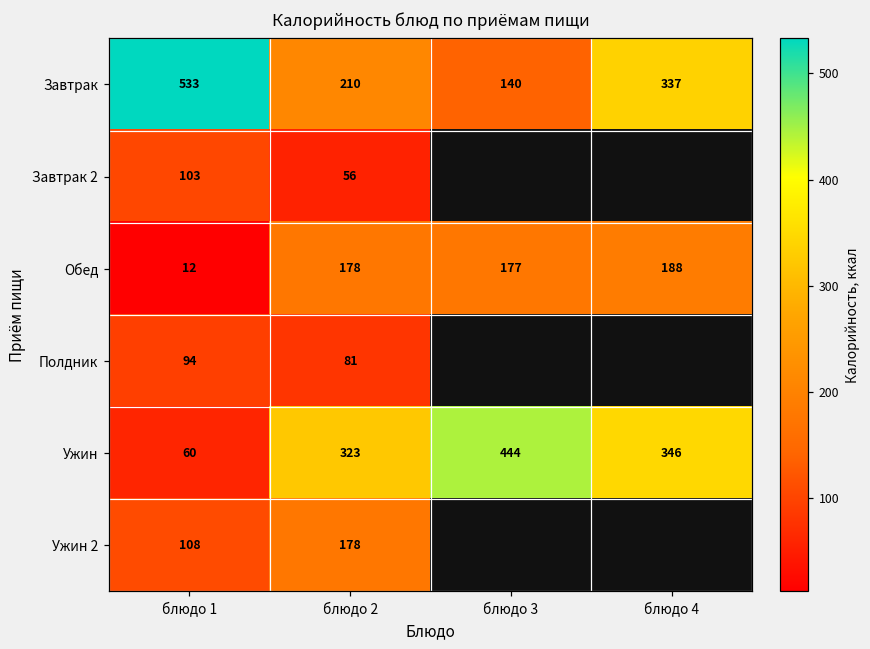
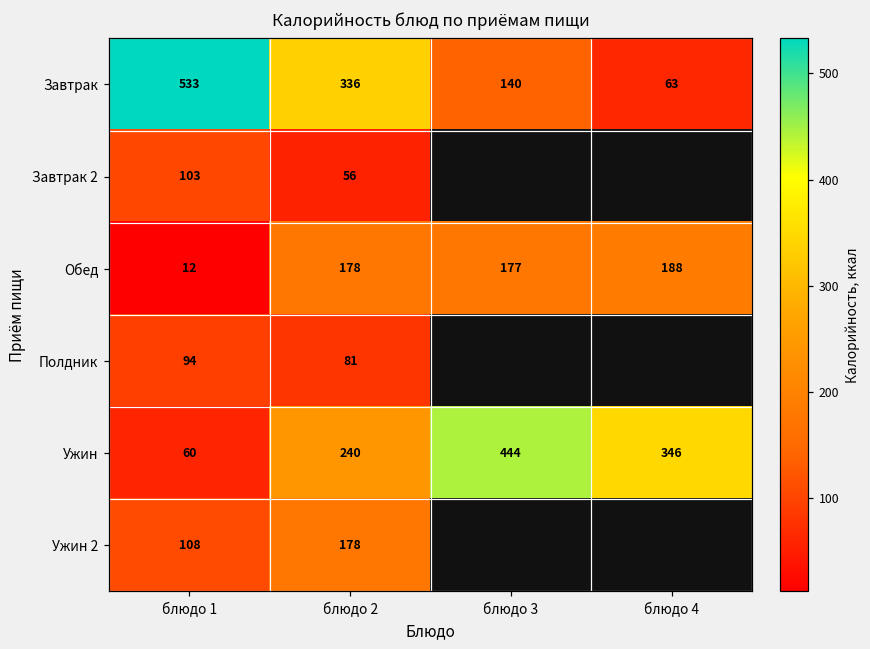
Завтрак, блюдо 2: 210 -> 336
Завтрак, блюдо 4: 337 -> 63
Ужин, блюдо 2: 323 -> 240
